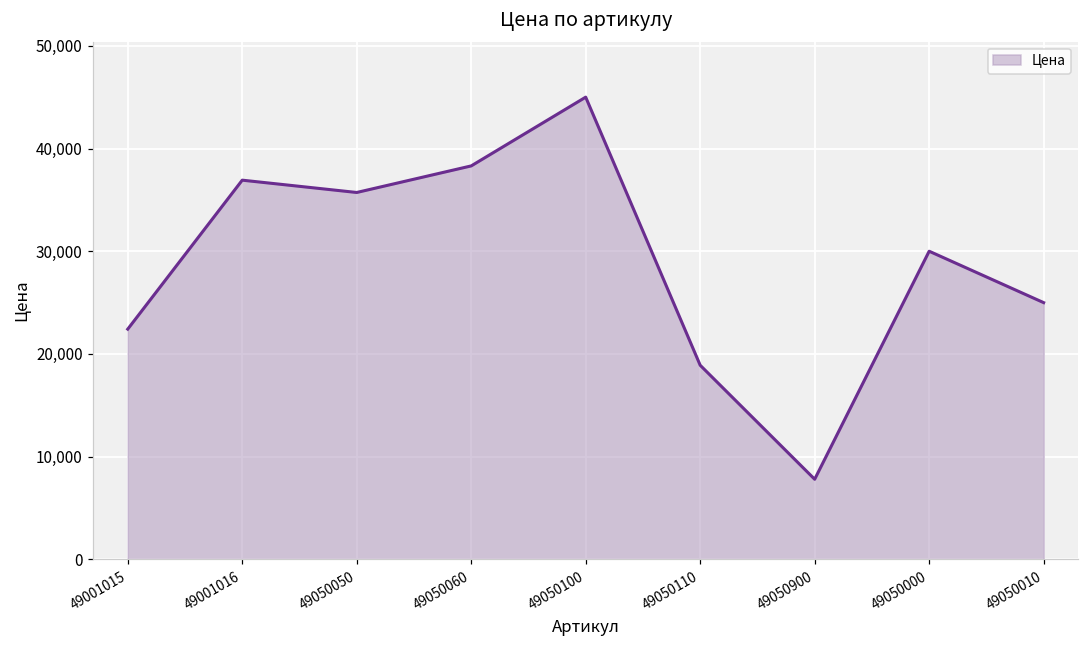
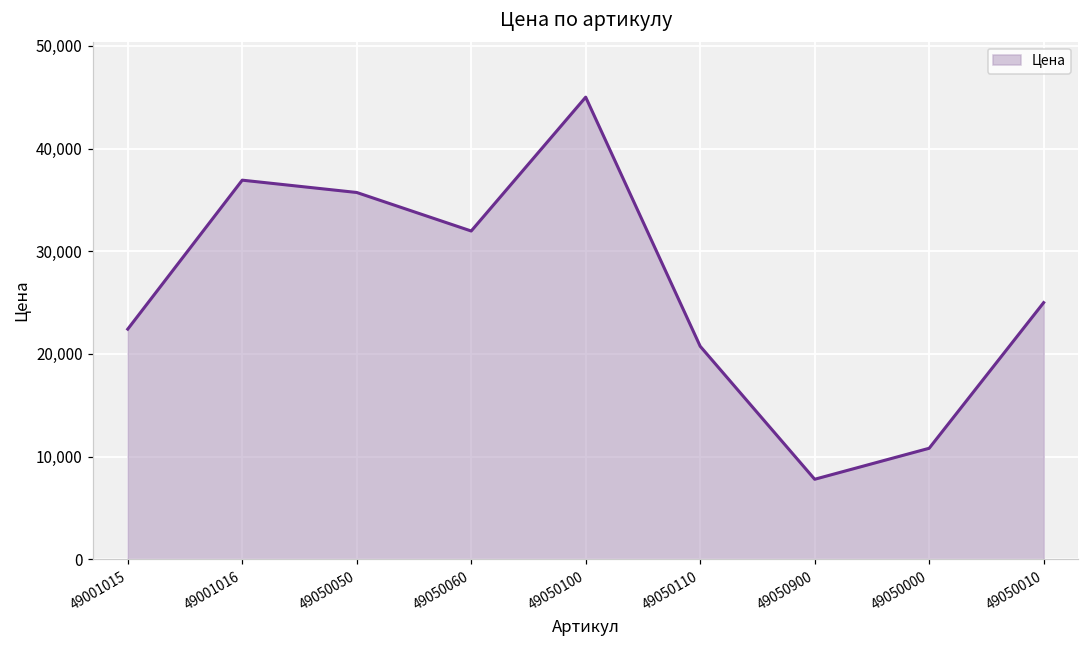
49050060: 38,000 -> 32,000
49050110: 19,000 -> 21,000
49050000: 30,000 -> 11,000
